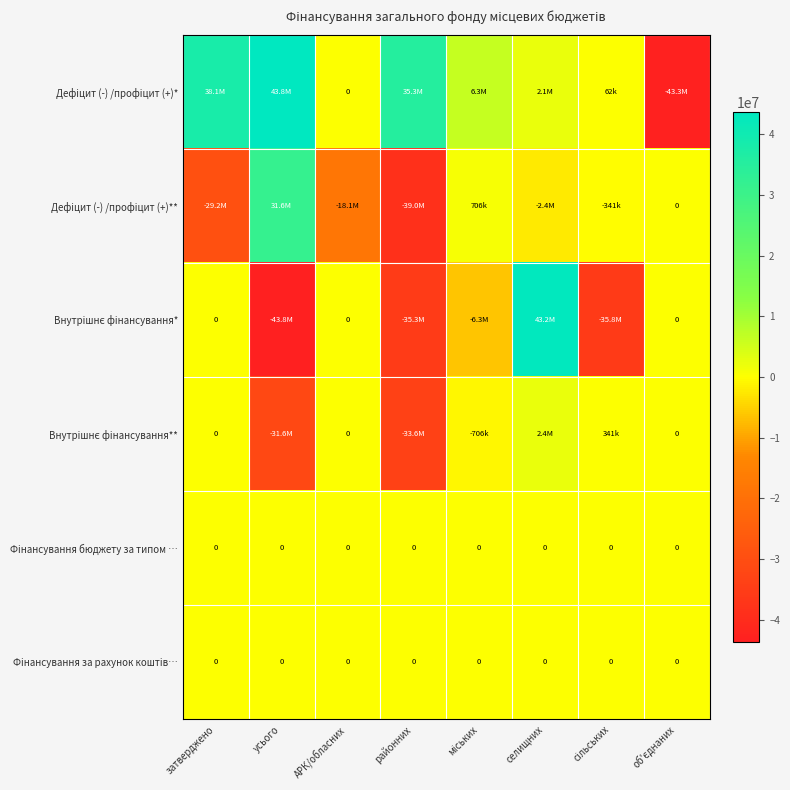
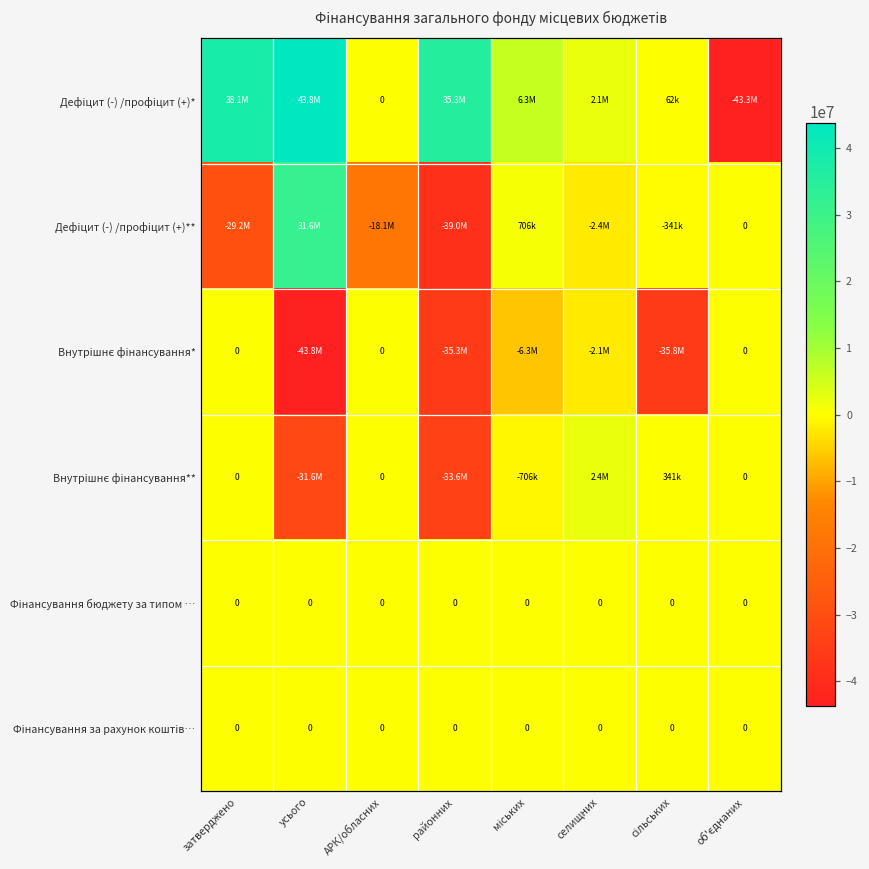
Внутрішнє фінансування*, селищних: 43.2M -> -2.1M
